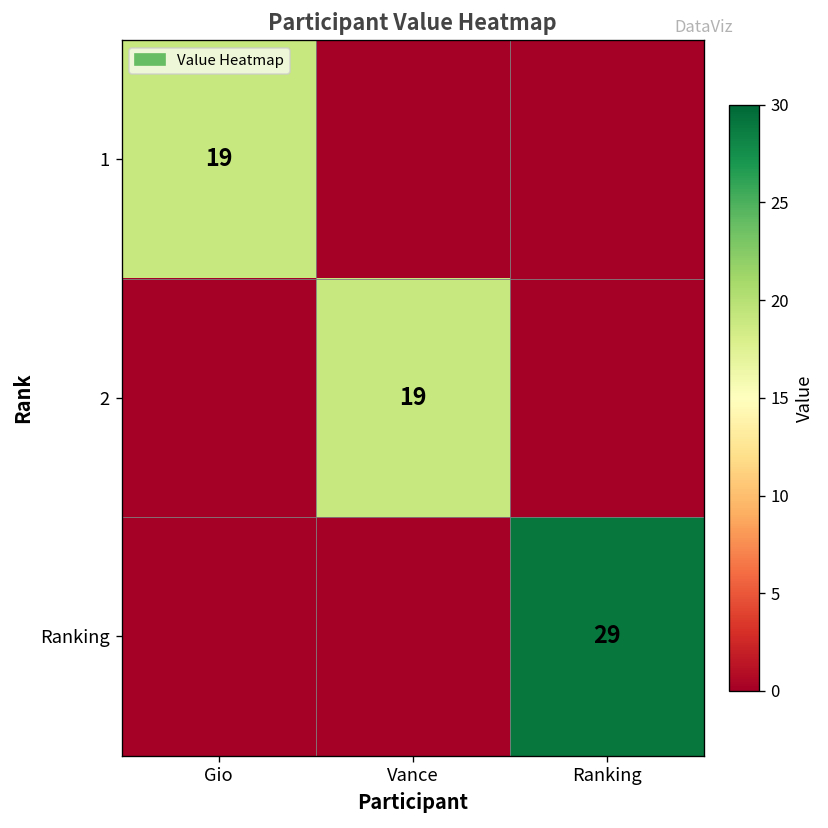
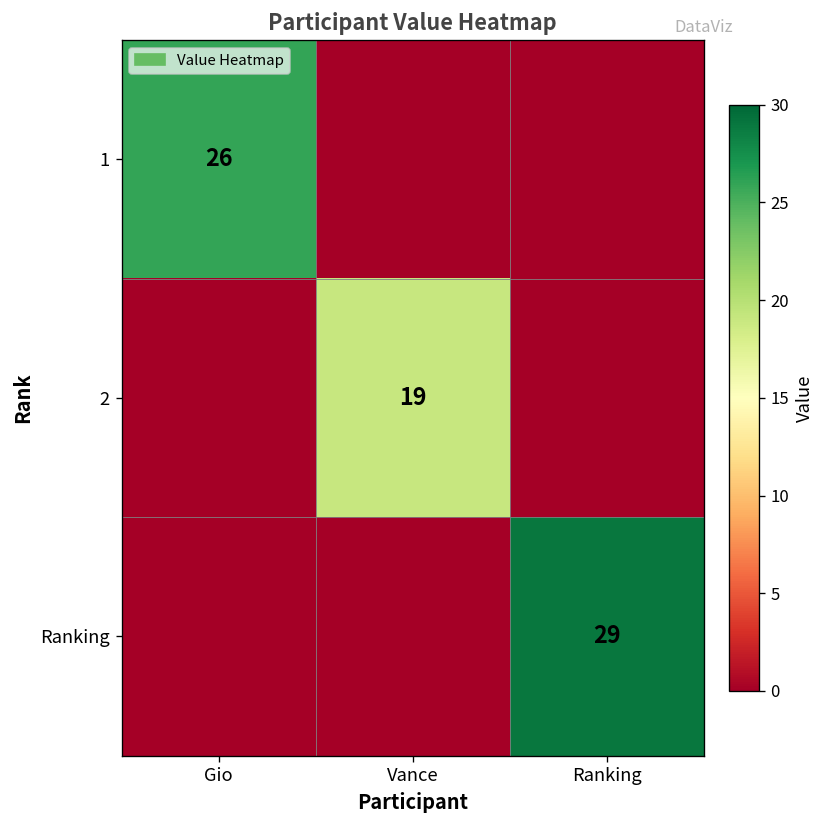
1, Gio: 19 -> 26
